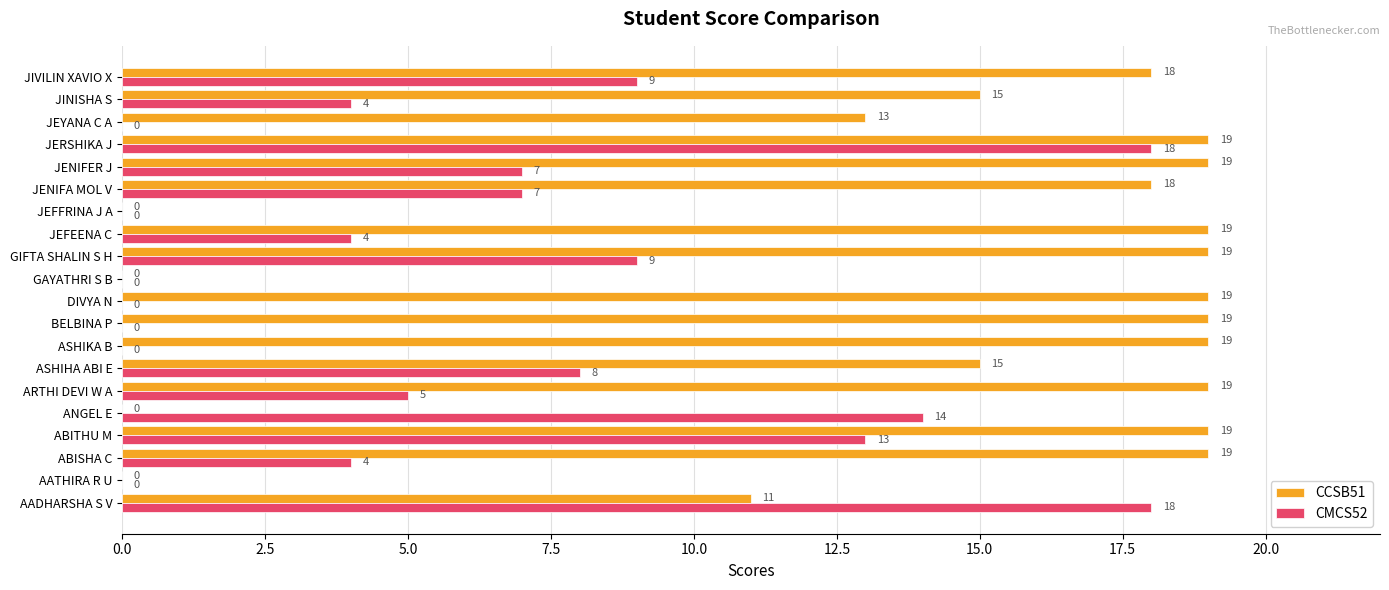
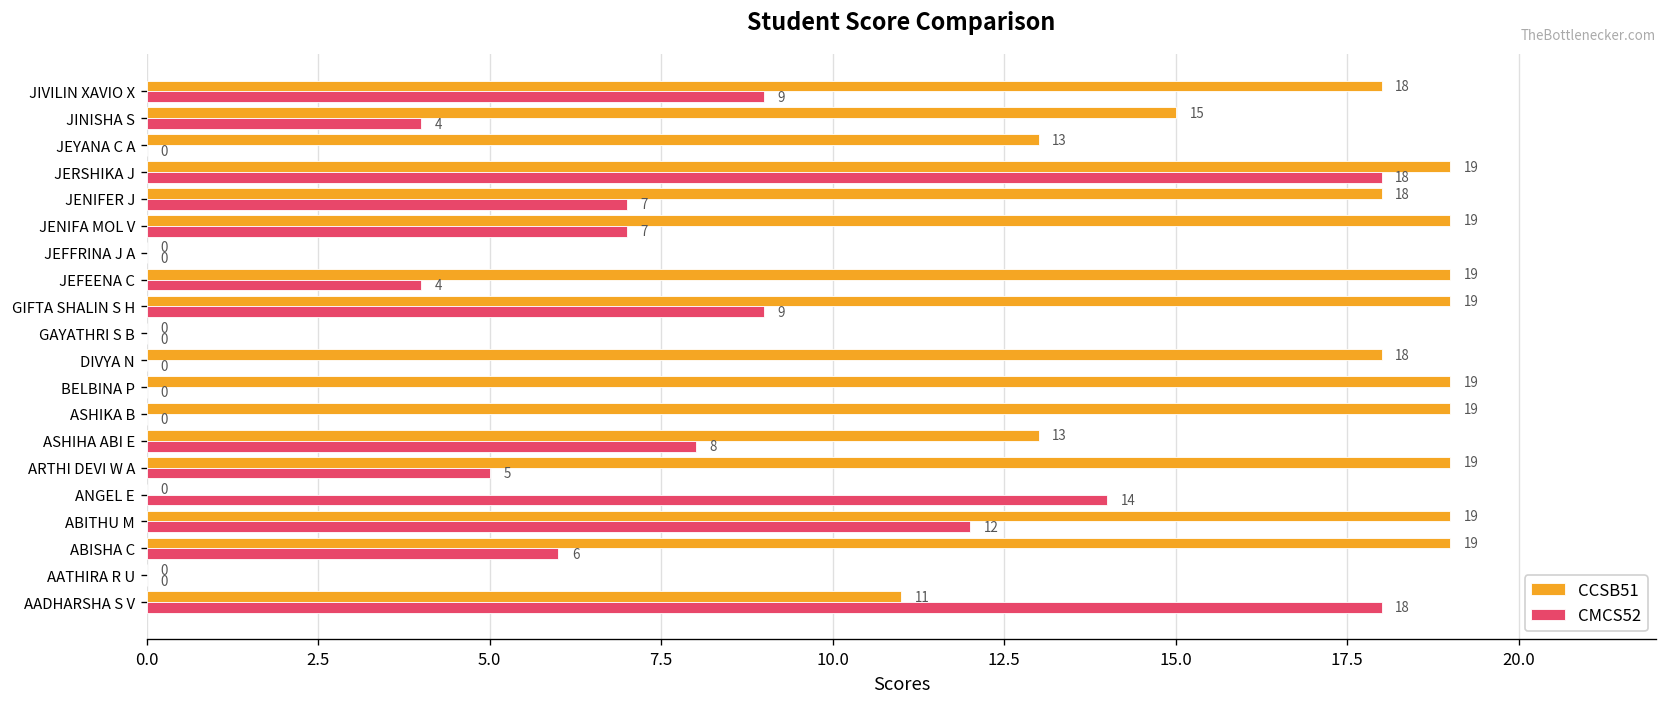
CCSB51, JENIFER J: 19 -> 18
CCSB51, JENIFA MOL V: 18 -> 19
CCSB51, DIVYA N: 19 -> 18
CCSB51, ASHIHA ABI E: 15 -> 13
CMCS52, ABITHU M: 13 -> 12
CMCS52, ABISHA C: 4 -> 6
